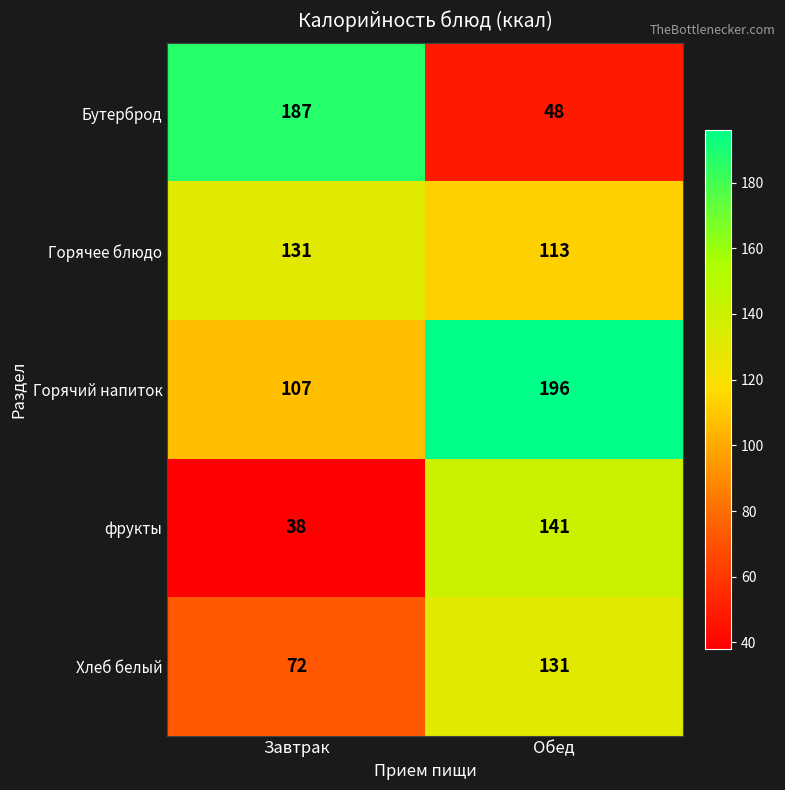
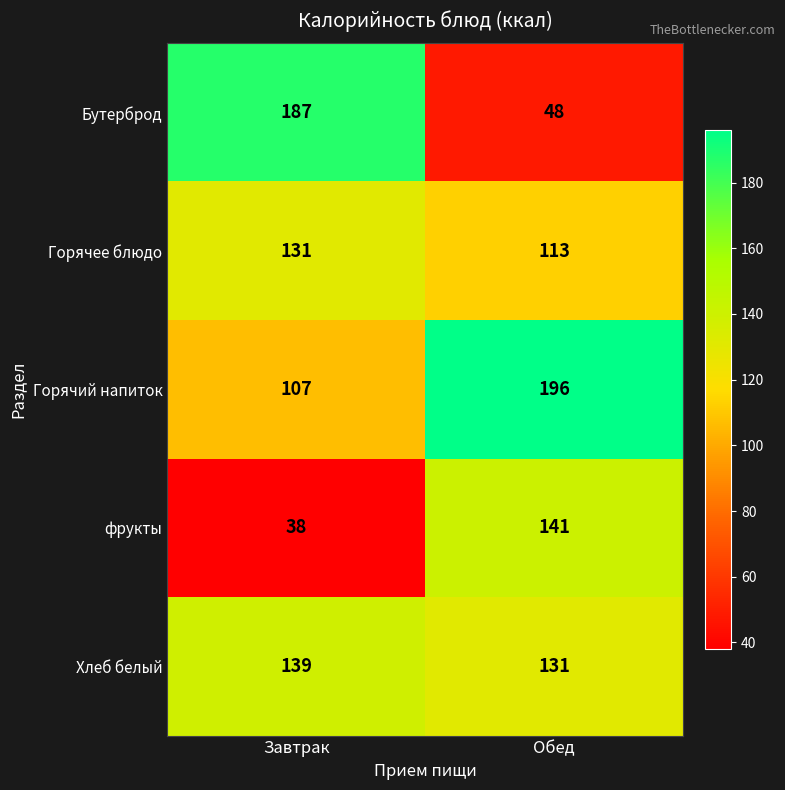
Хлеб белый, Завтрак: 72 -> 139
